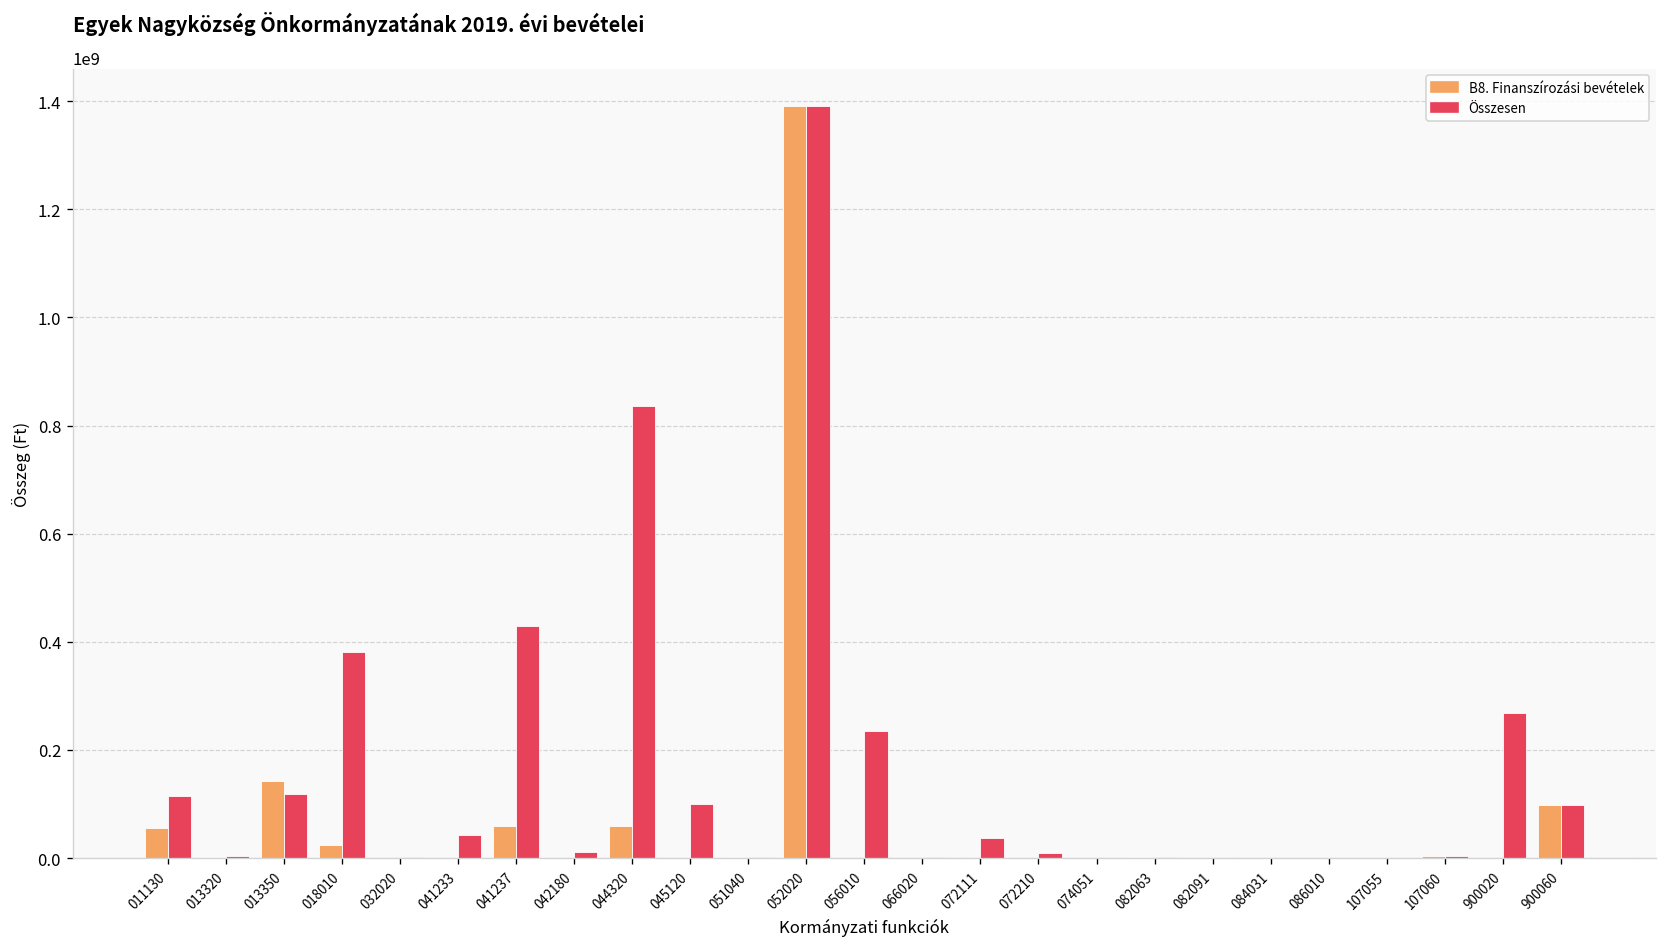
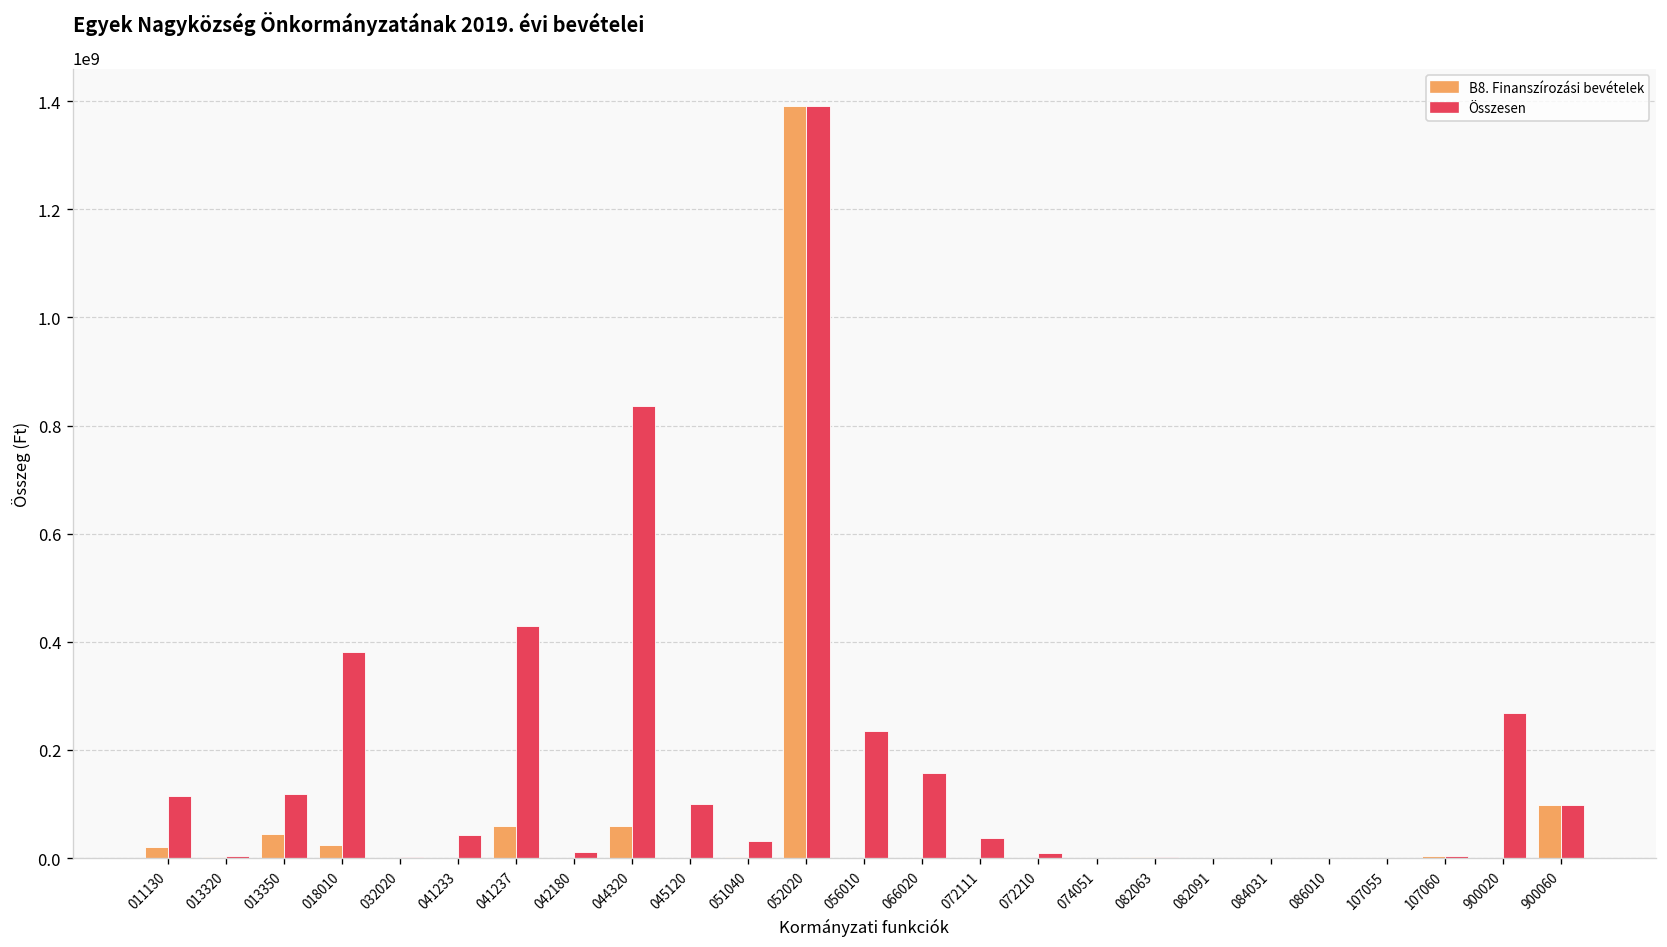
B8. Finanszírozási bevételek, 011130: 60000000 -> 20000000
B8. Finanszírozási bevételek, 013350: 140000000 -> 40000000
Összesen, 051040: 0 -> 30000000
Összesen, 066020: 0 -> 160000000
